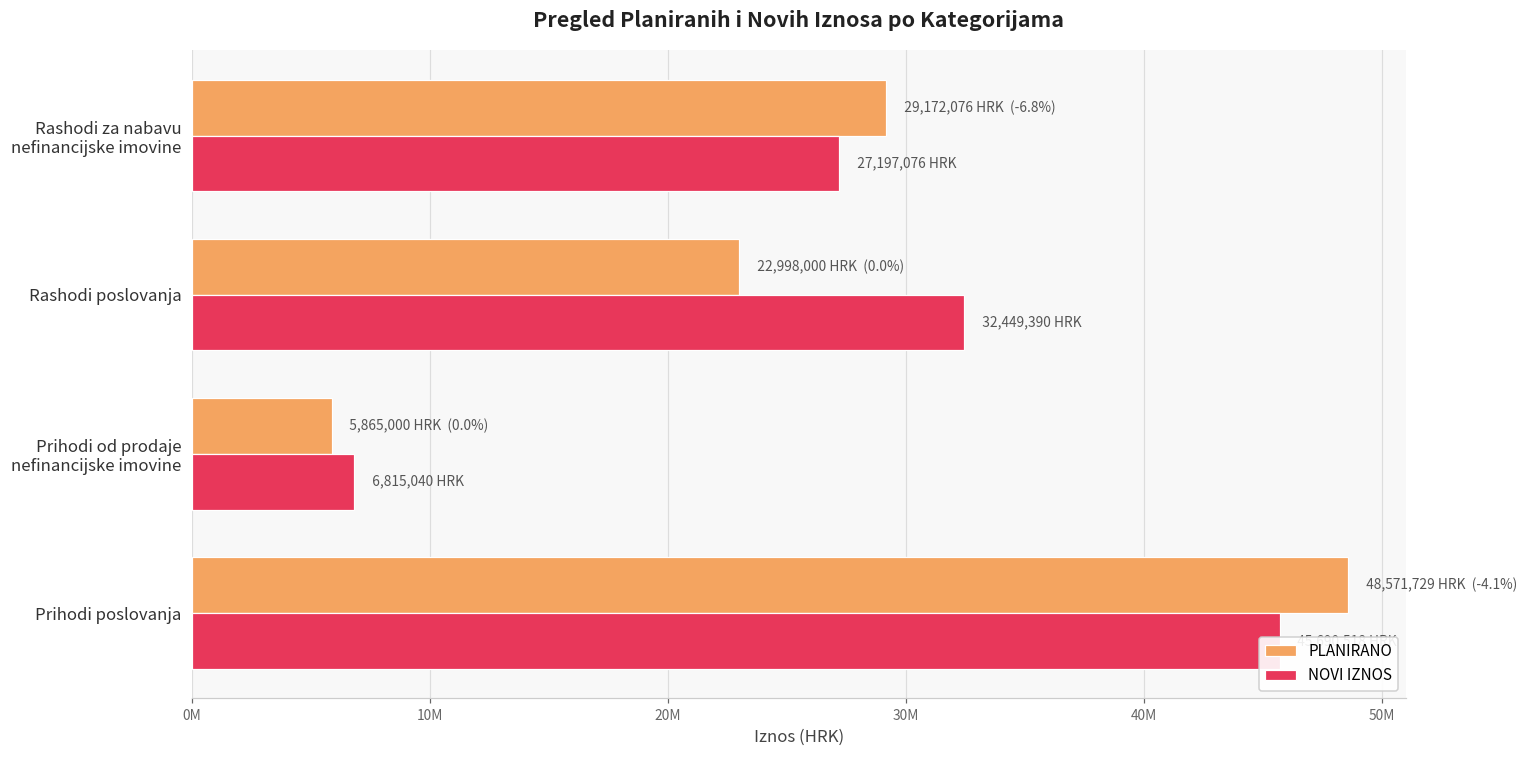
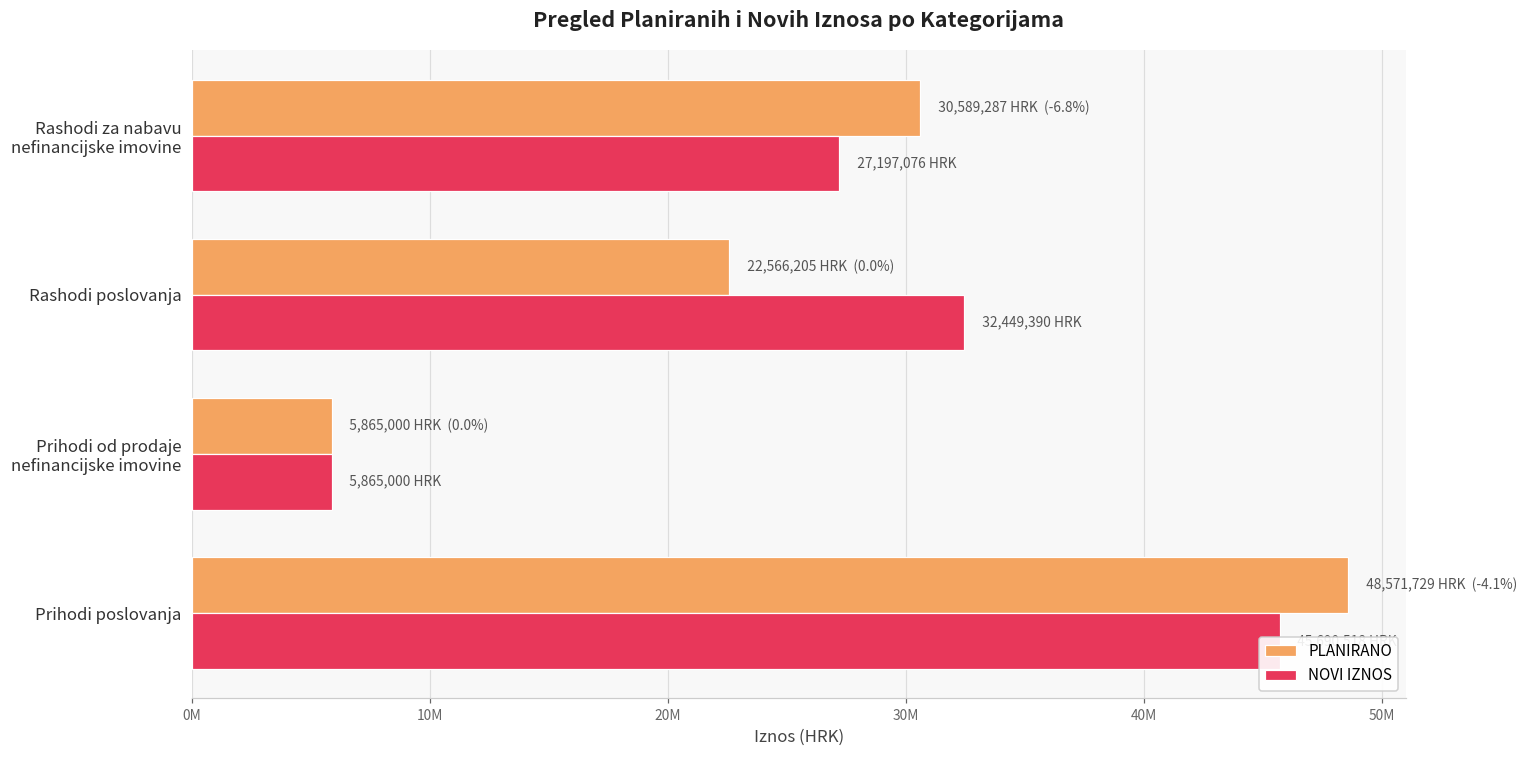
PLANIRANO, Rashodi za nabavu nefinancijske imovine: 29,172,076 -> 30,589,287
PLANIRANO, Rashodi poslovanja: 22,998,000 -> 22,566,205
NOVI IZNOS, Prihodi od prodaje nefinancijske imovine: 6,815,040 -> 5,865,000
